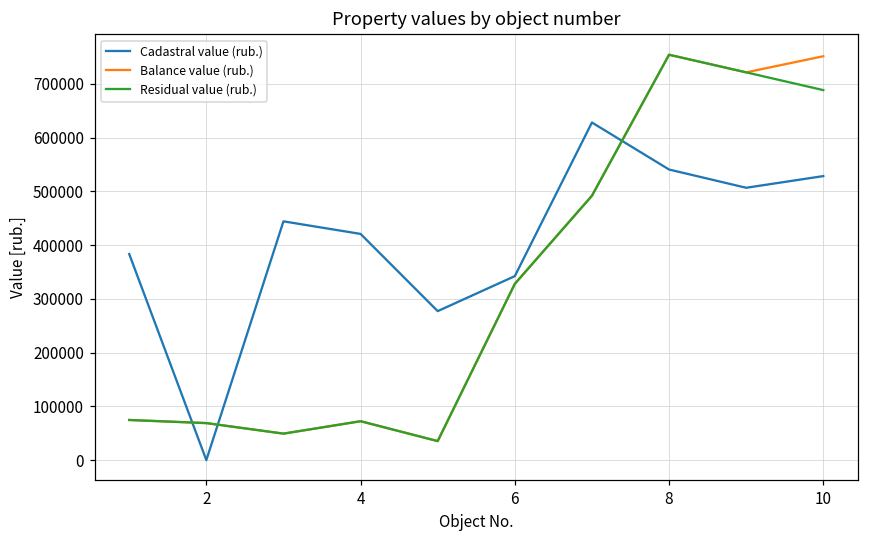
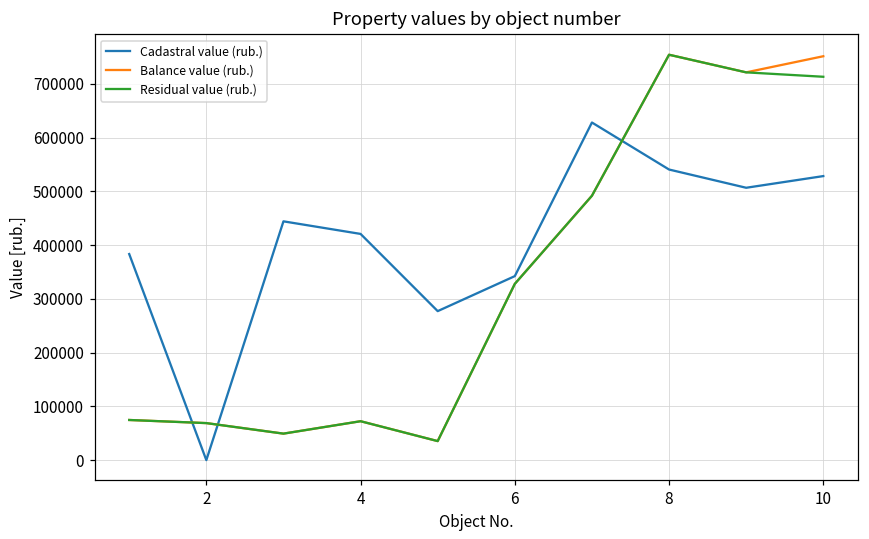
Residual value (rub.), 10: 690000 -> 710000
